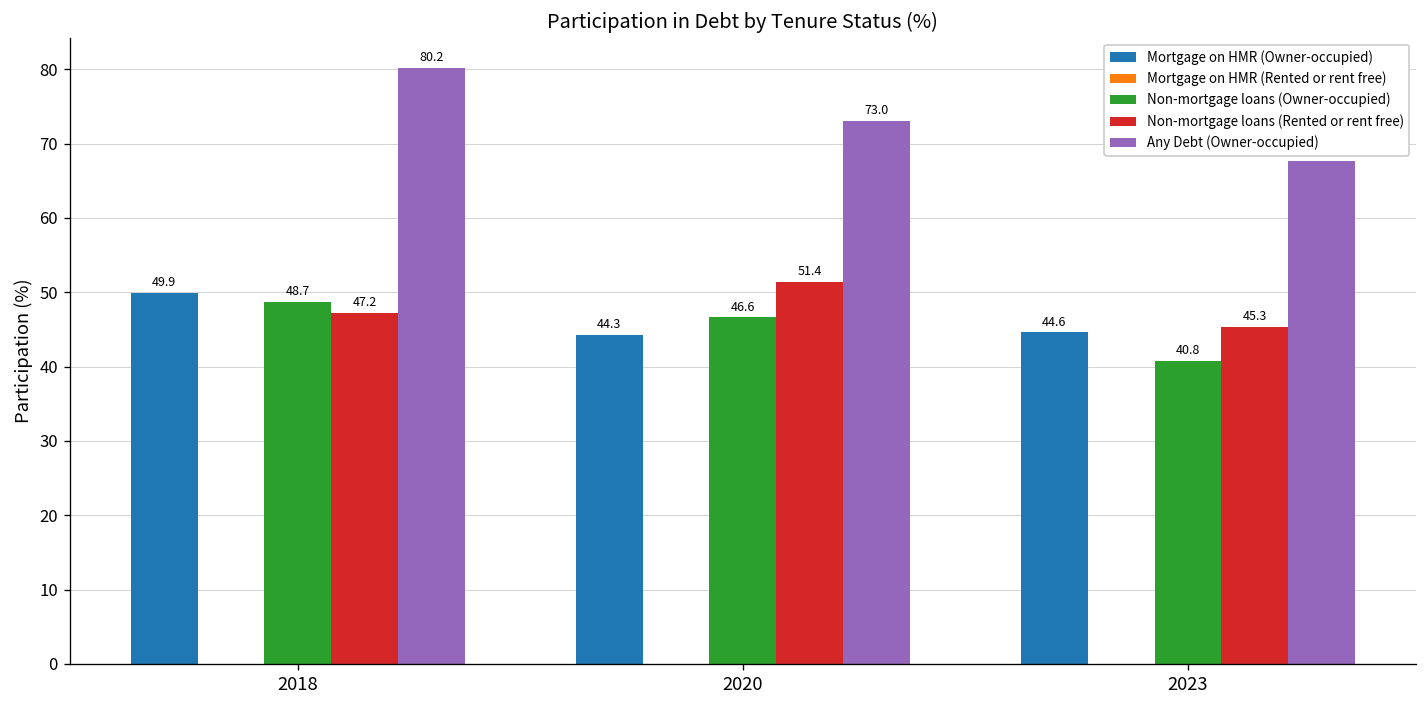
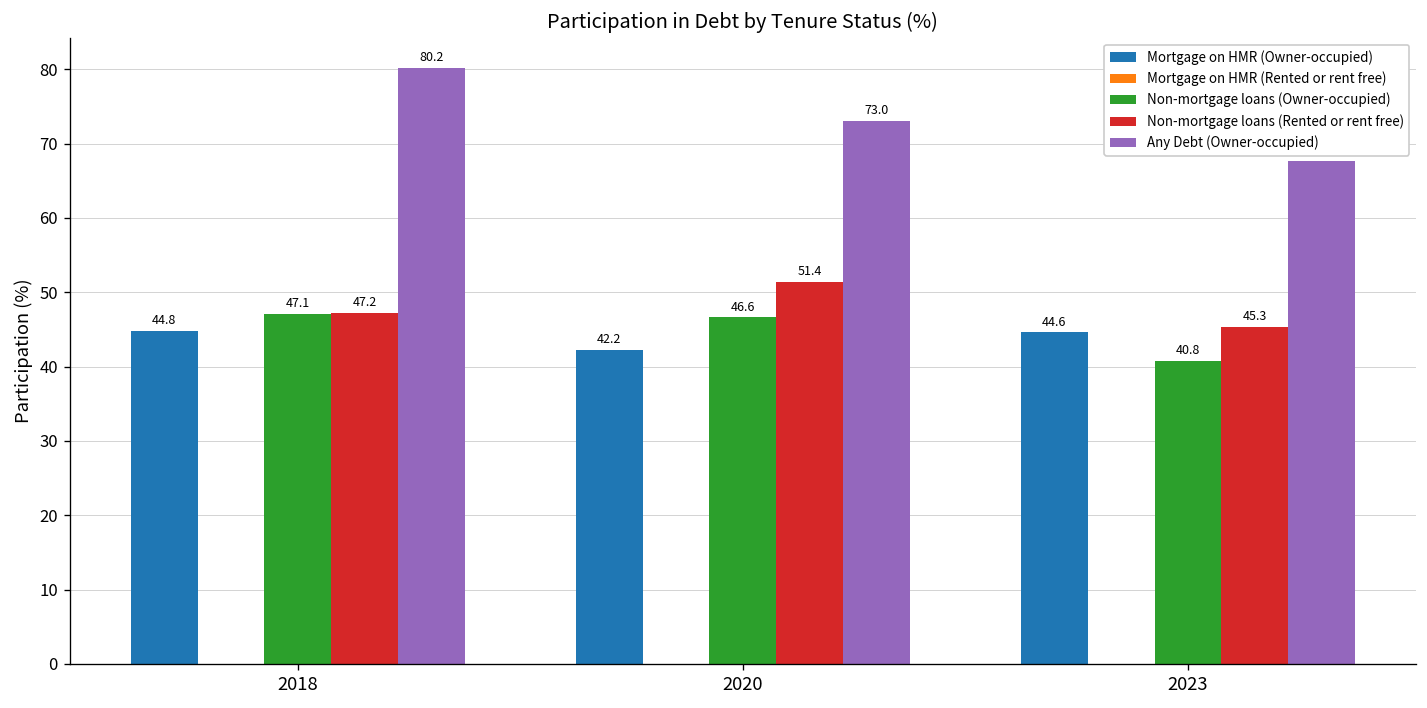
Mortgage on HMR (Owner-occupied), 2018: 49.9 -> 44.8
Non-mortgage loans (Owner-occupied), 2018: 48.7 -> 47.1
Mortgage on HMR (Owner-occupied), 2020: 44.3 -> 42.2
